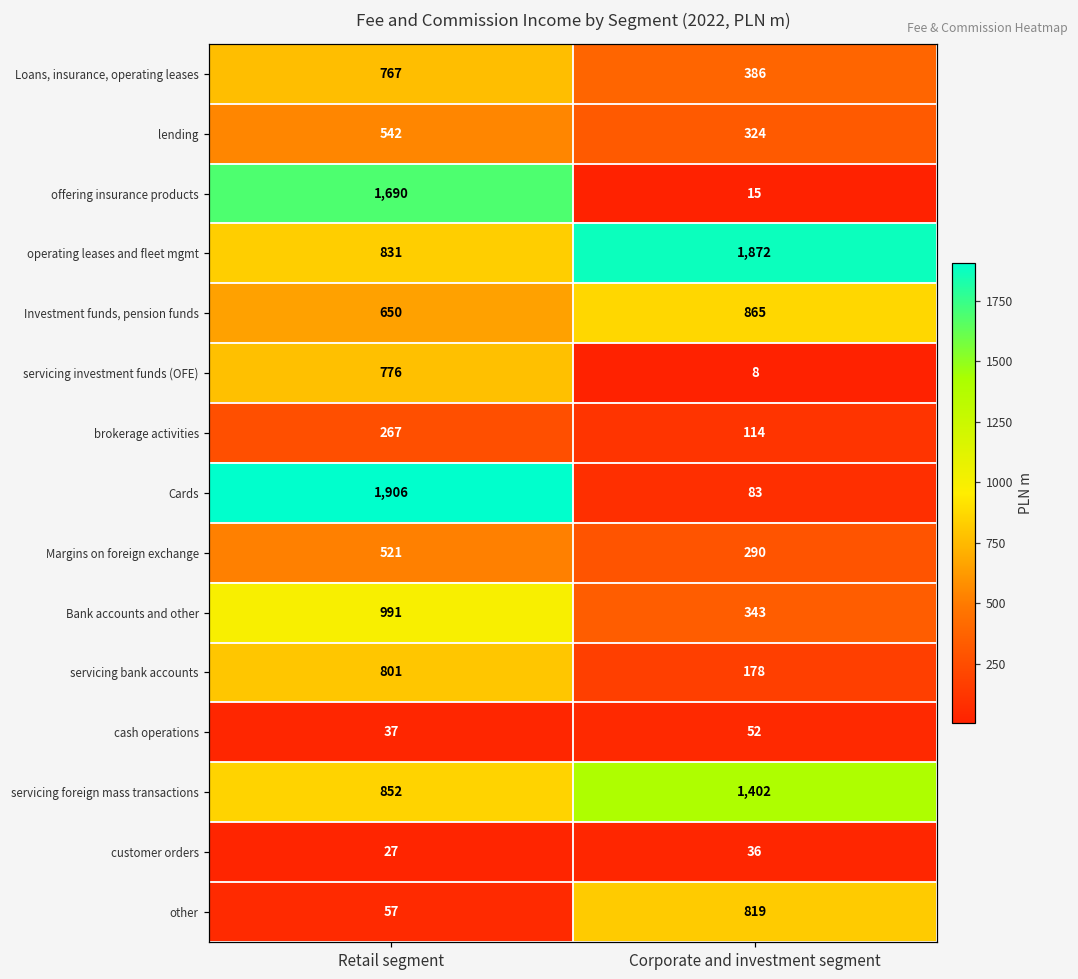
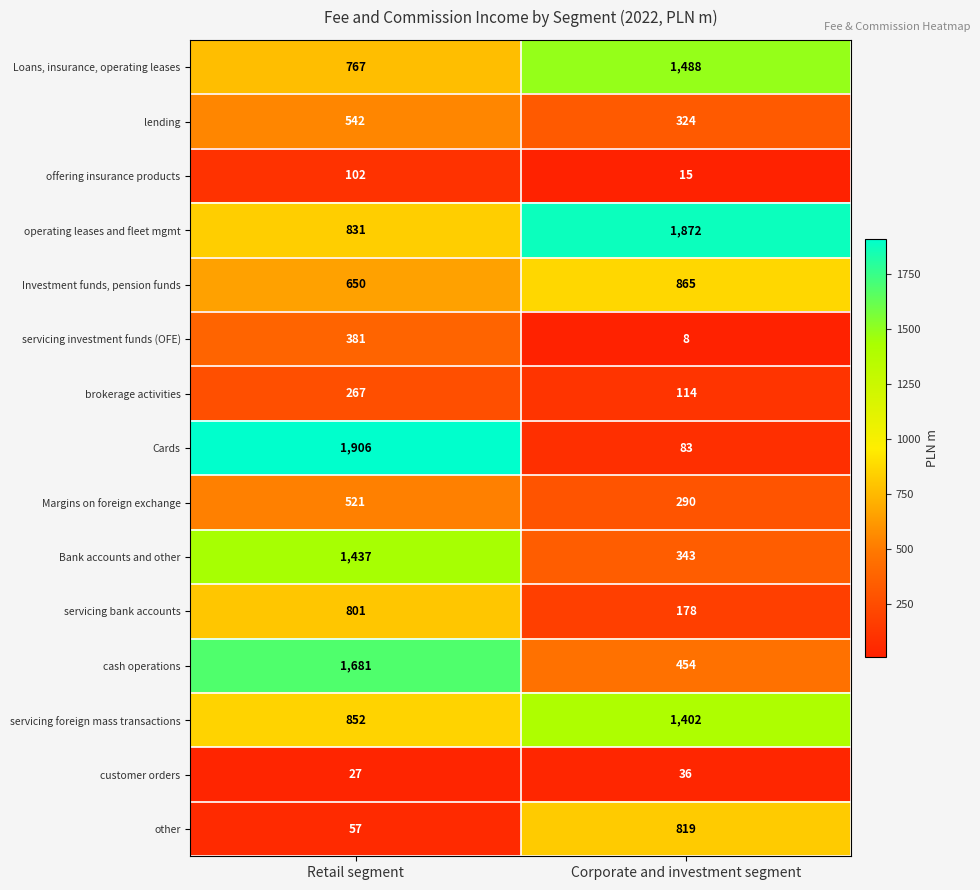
Loans, insurance, operating leases, Corporate and investment segment: 386 -> 1,488
offering insurance products, Retail segment: 1,690 -> 102
servicing investment funds (OFE), Retail segment: 776 -> 381
Bank accounts and other, Retail segment: 991 -> 1,437
cash operations, Retail segment: 37 -> 1,681
cash operations, Corporate and investment segment: 52 -> 454
